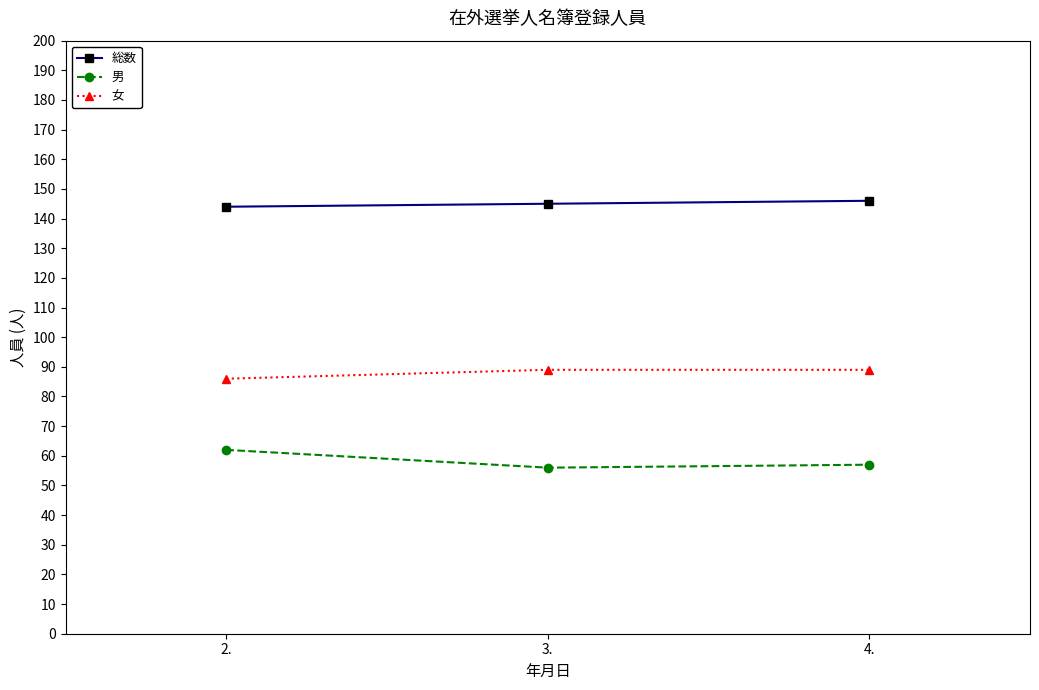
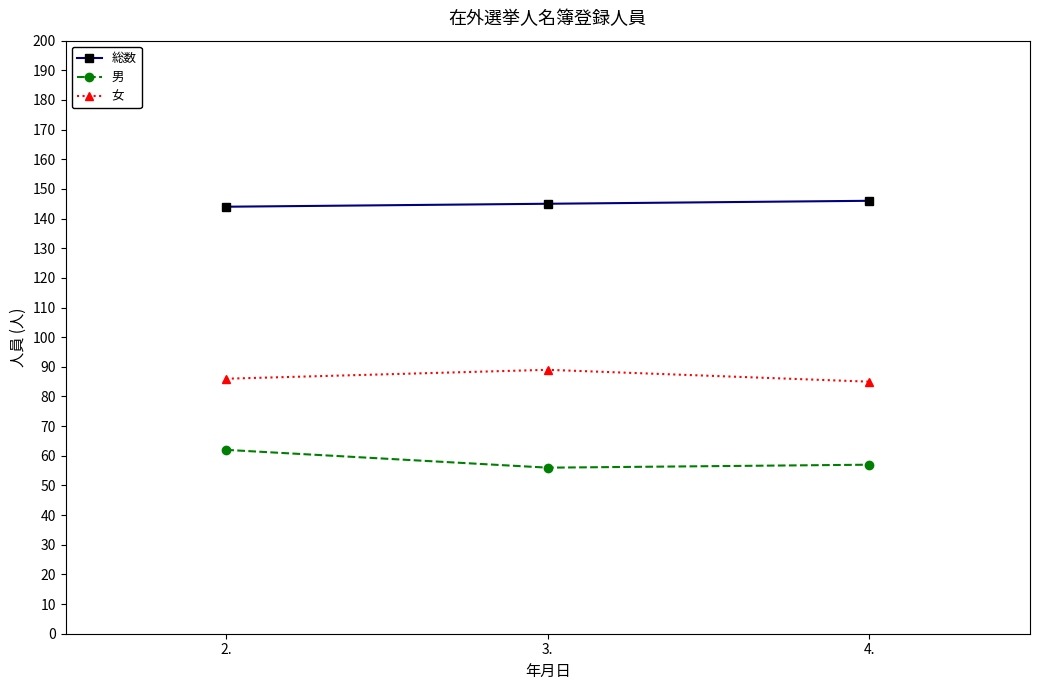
女, 4.: 89 -> 85
